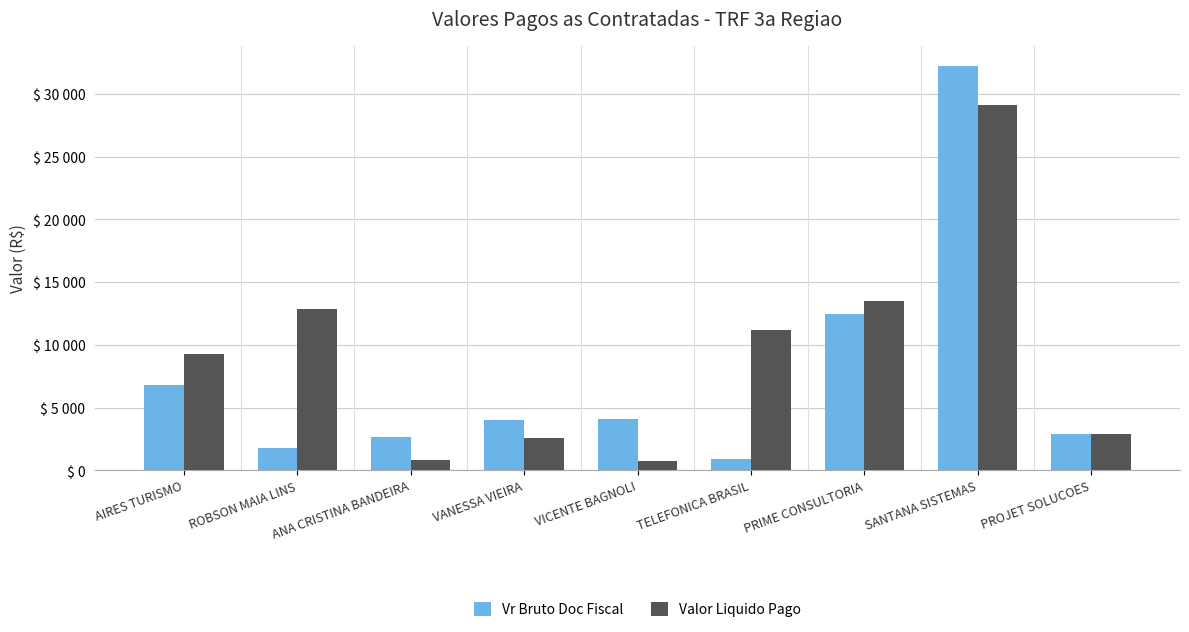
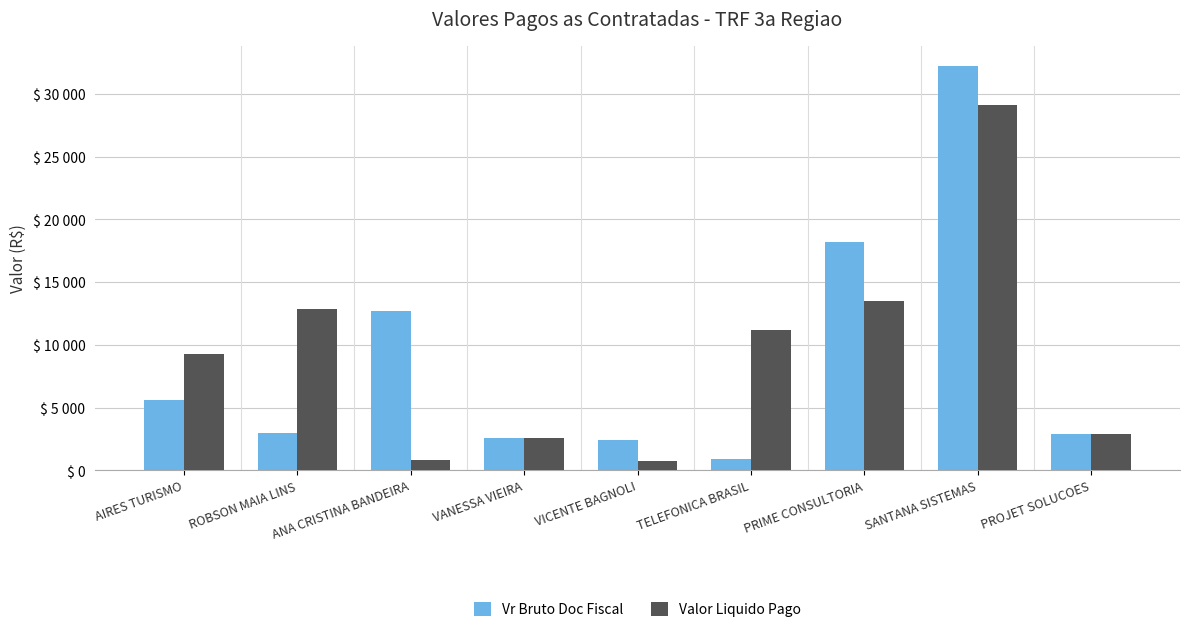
Vr Bruto Doc Fiscal, AIRES TURISMO: $ 6800 -> $ 5600
Vr Bruto Doc Fiscal, ROBSON MAIA LINS: $ 1700 -> $ 3000
Vr Bruto Doc Fiscal, ANA CRISTINA BANDEIRA: $ 2700 -> $ 12700
Vr Bruto Doc Fiscal, VANESSA VIEIRA: $ 4000 -> $ 2600
Vr Bruto Doc Fiscal, VICENTE BAGNOLI: $ 4100 -> $ 2400
Vr Bruto Doc Fiscal, PRIME CONSULTORIA: $ 12500 -> $ 18200
